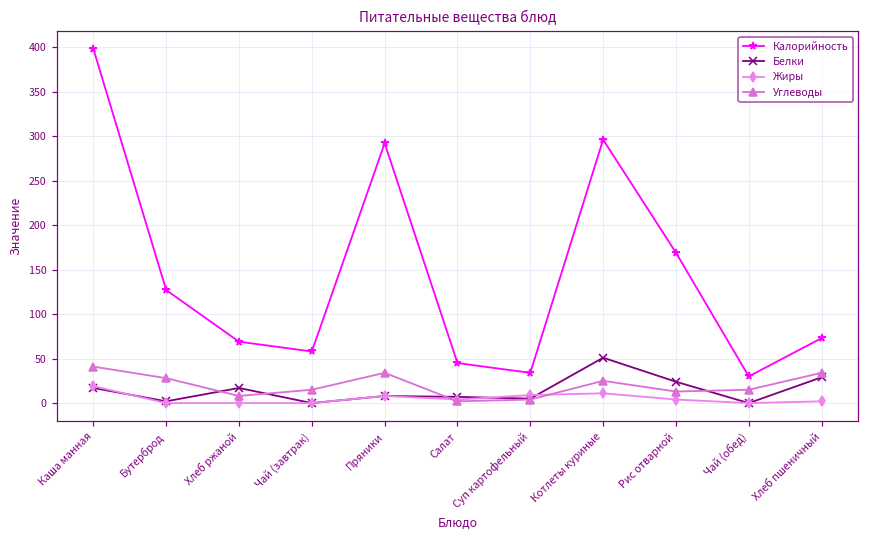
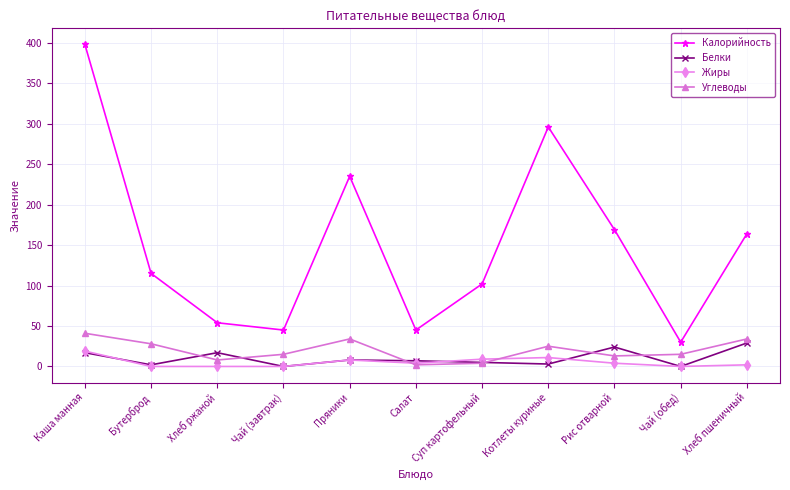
Калорийность, Бутерброд: 130 -> 120
Калорийность, Хлеб ржаной: 70 -> 50
Калорийность, Чай (завтрак): 60 -> 50
Калорийность, Пряники: 290 -> 240
Калорийность, Суп картофельный: 30 -> 100
Белки, Котлеты куриные: 50 -> 0
Калорийность, Хлеб пшеничный: 70 -> 160
